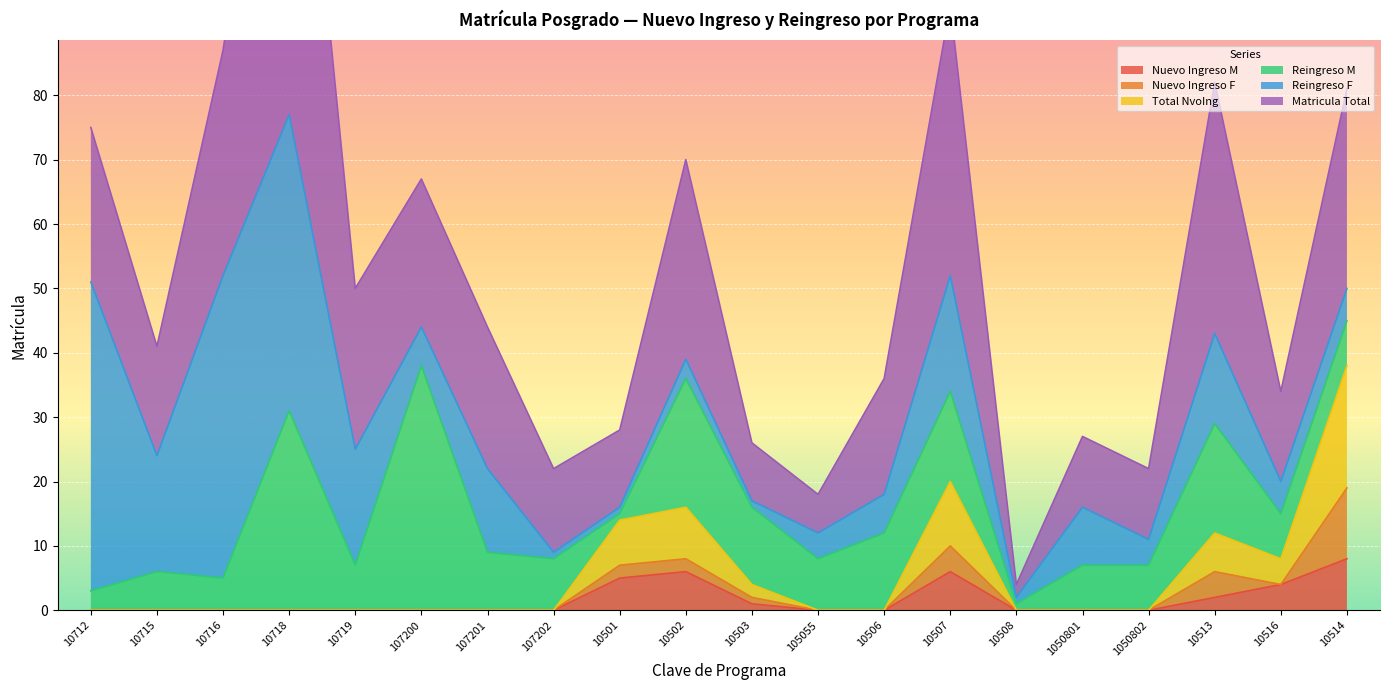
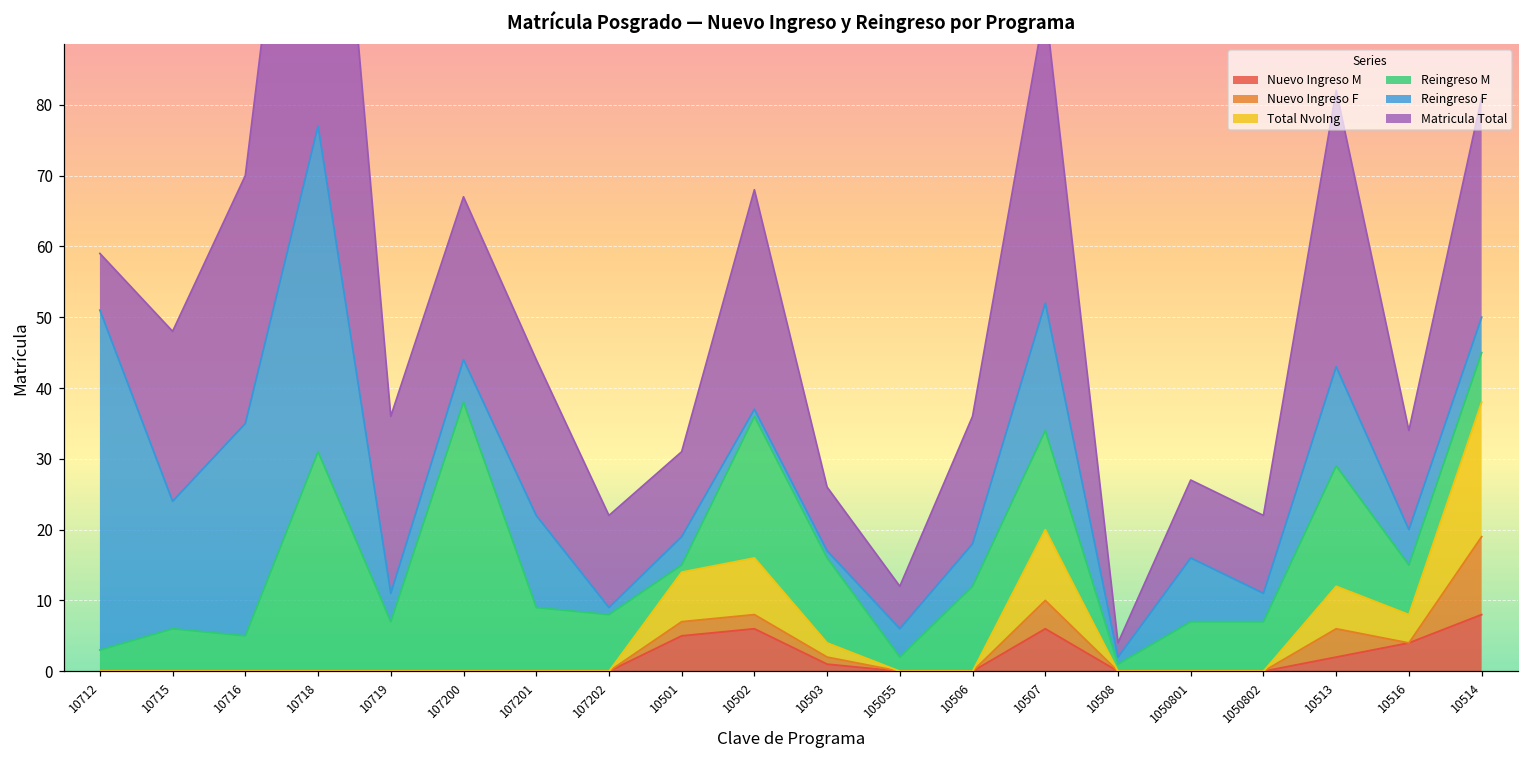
Matricula Total, 10712: 24 -> 8
Matricula Total, 10715: 17 -> 24
Reingreso F, 10716: 47 -> 30
Reingreso F, 10719: 18 -> 4
Reingreso F, 10501: 1 -> 4
Reingreso F, 10502: 3 -> 1
Reingreso M, 105055: 8 -> 2
